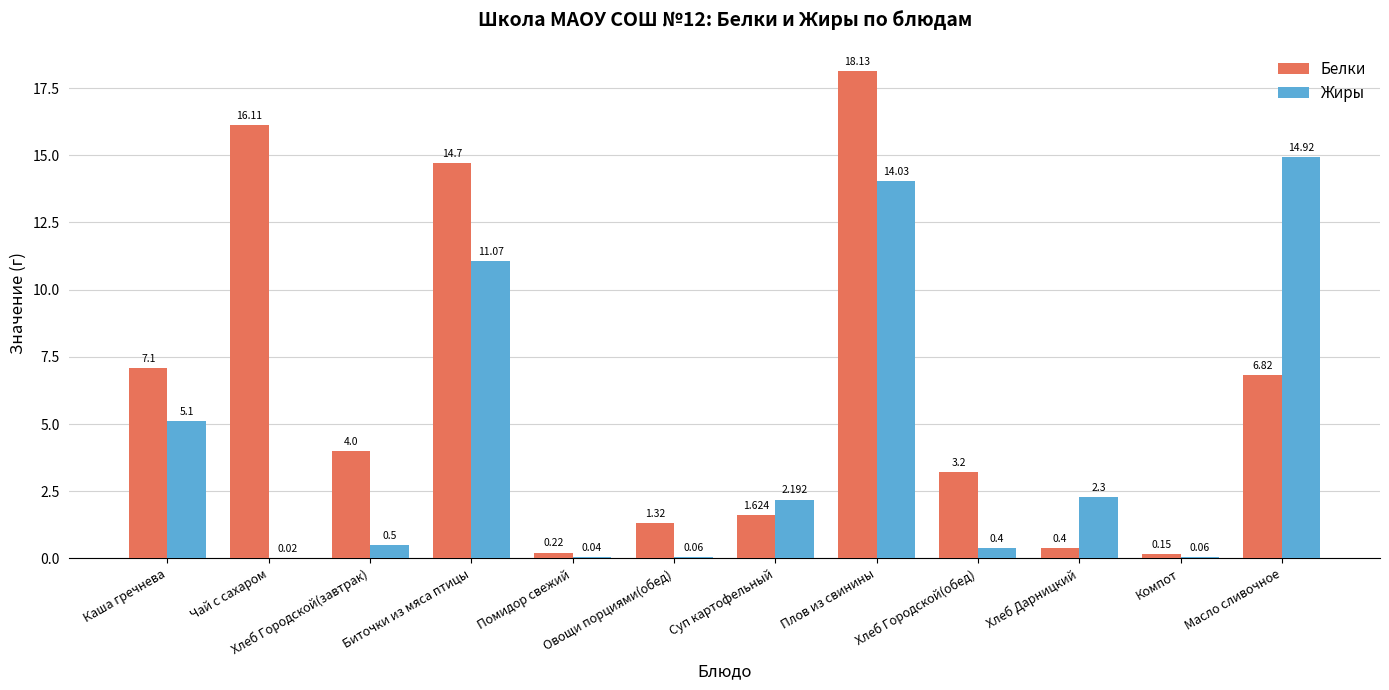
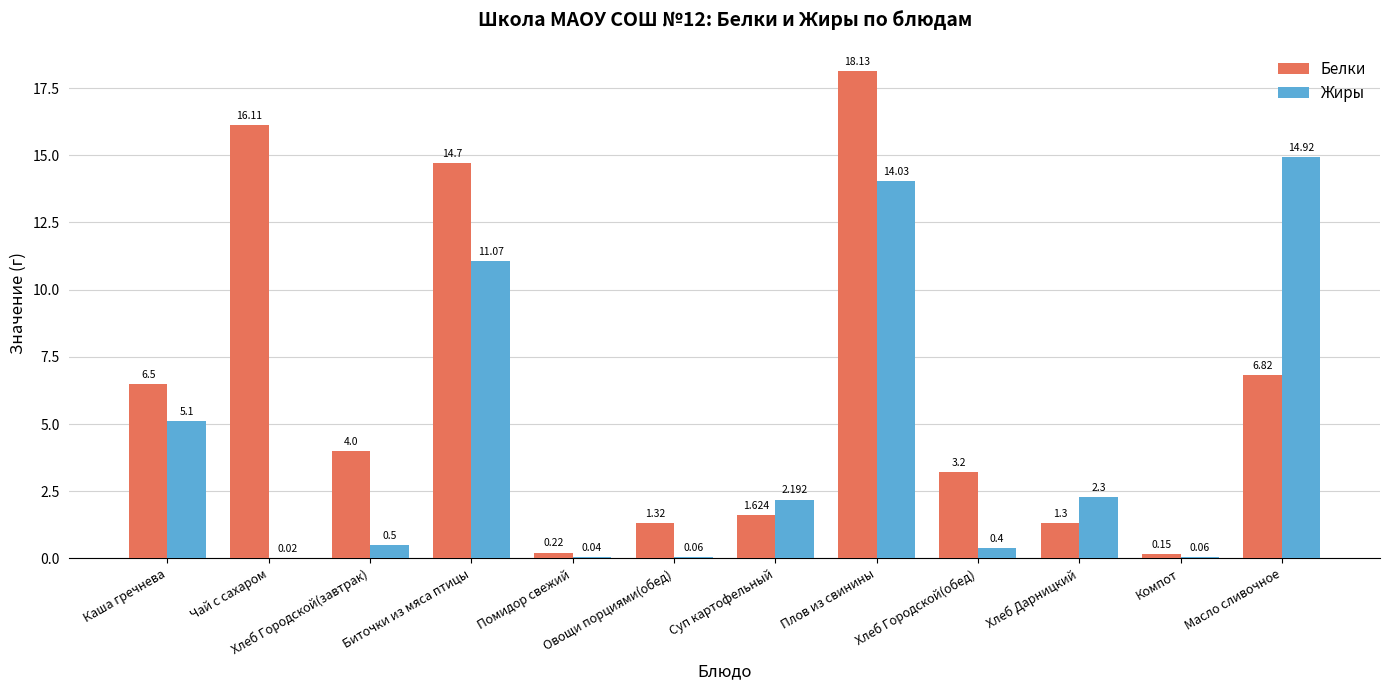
Белки, Каша гречнева: 7.1 -> 6.5
Белки, Хлеб Дарницкий: 0.4 -> 1.3
